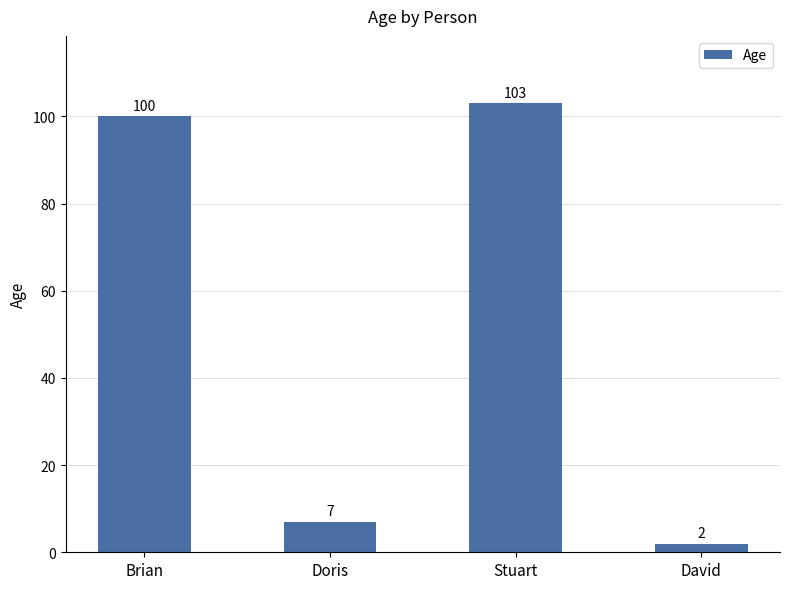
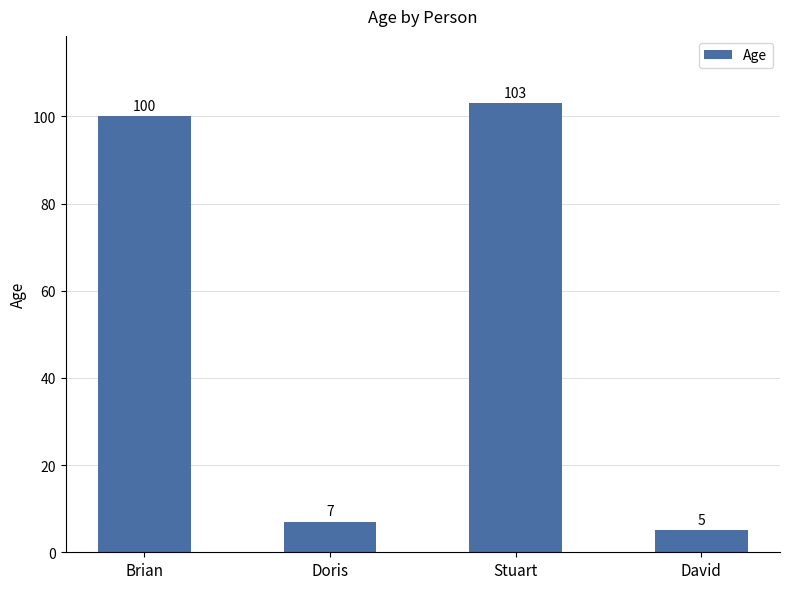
David: 2 -> 5
